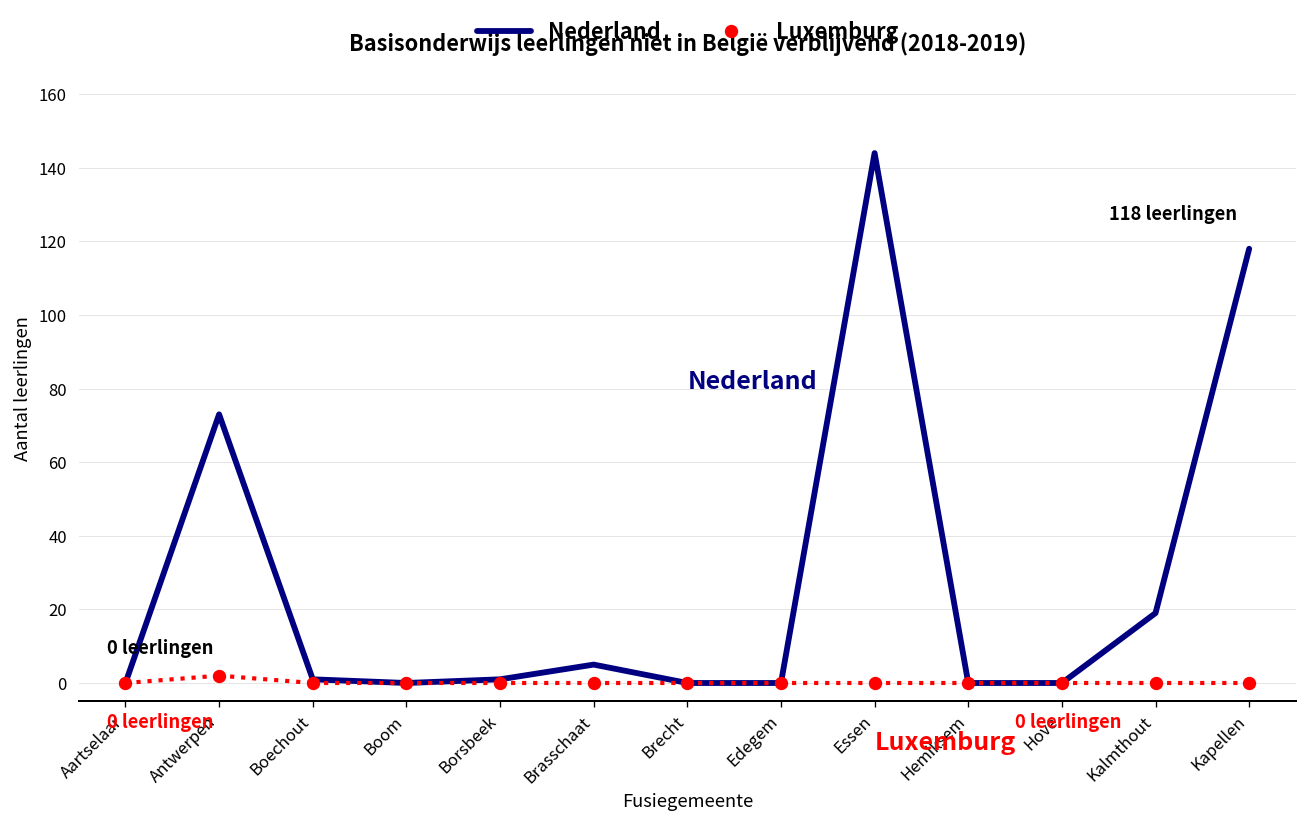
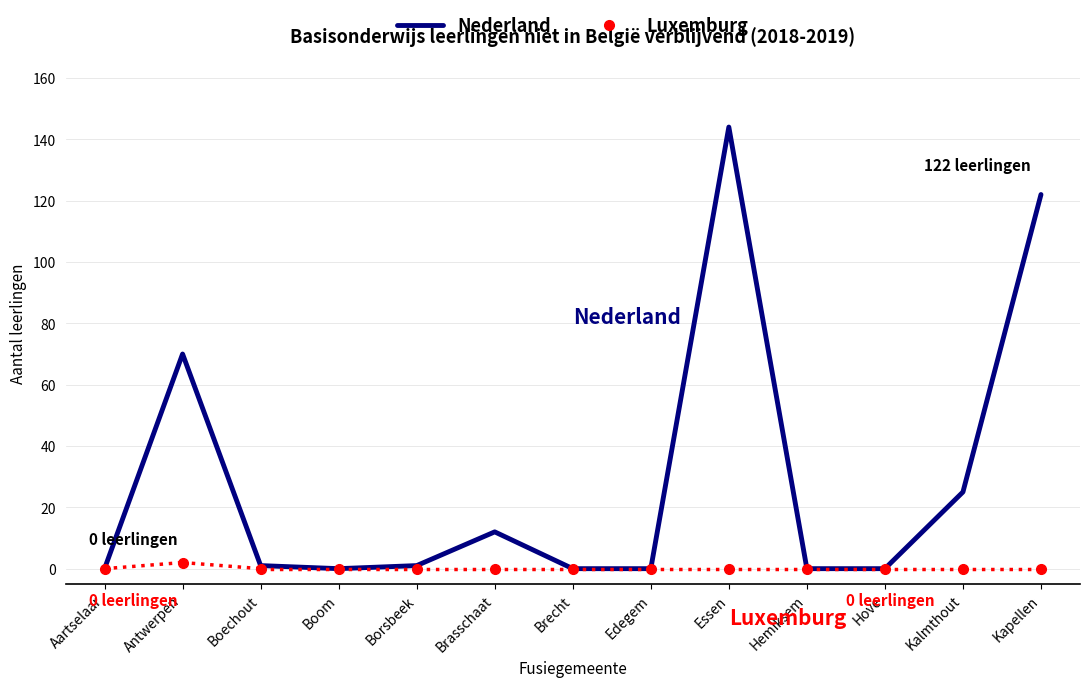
Nederland, Antwerpen: 73 -> 70
Nederland, Brasschaat: 5 -> 12
Nederland, Kalmthout: 19 -> 25
Nederland, Kapellen: 118 -> 122
